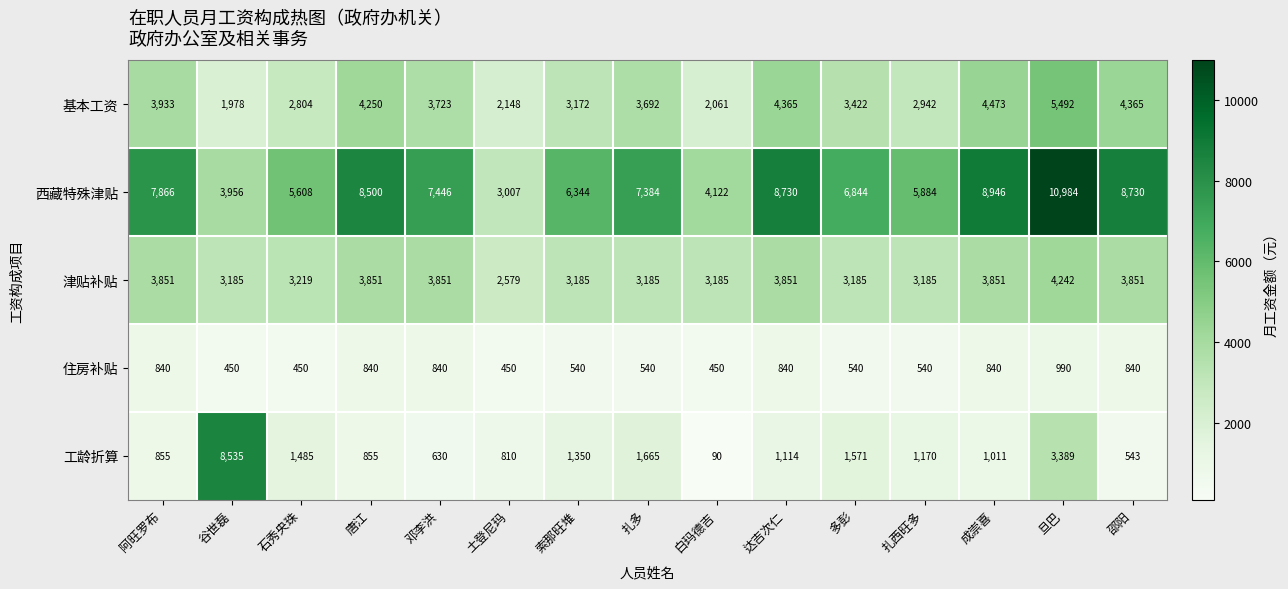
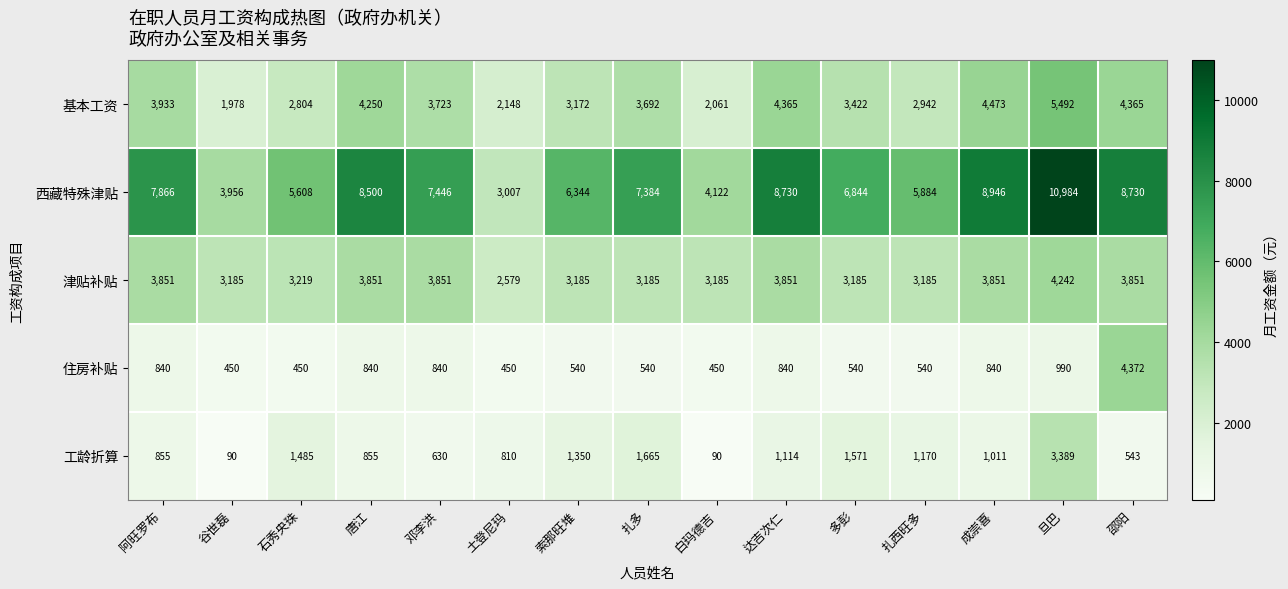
住房补贴, 邵阳: 840 -> 4,372
工龄折算, 谷世磊: 8,535 -> 90
